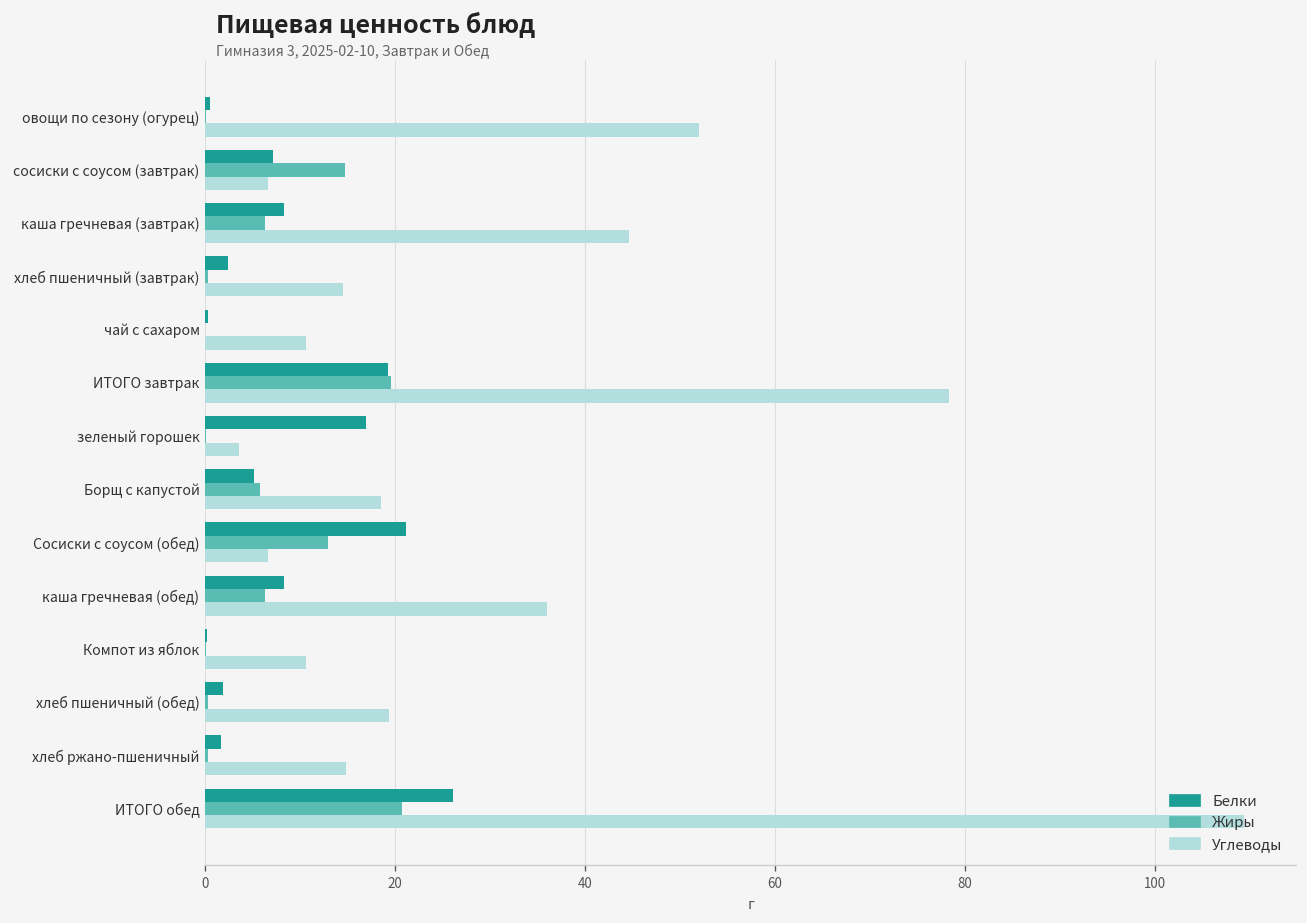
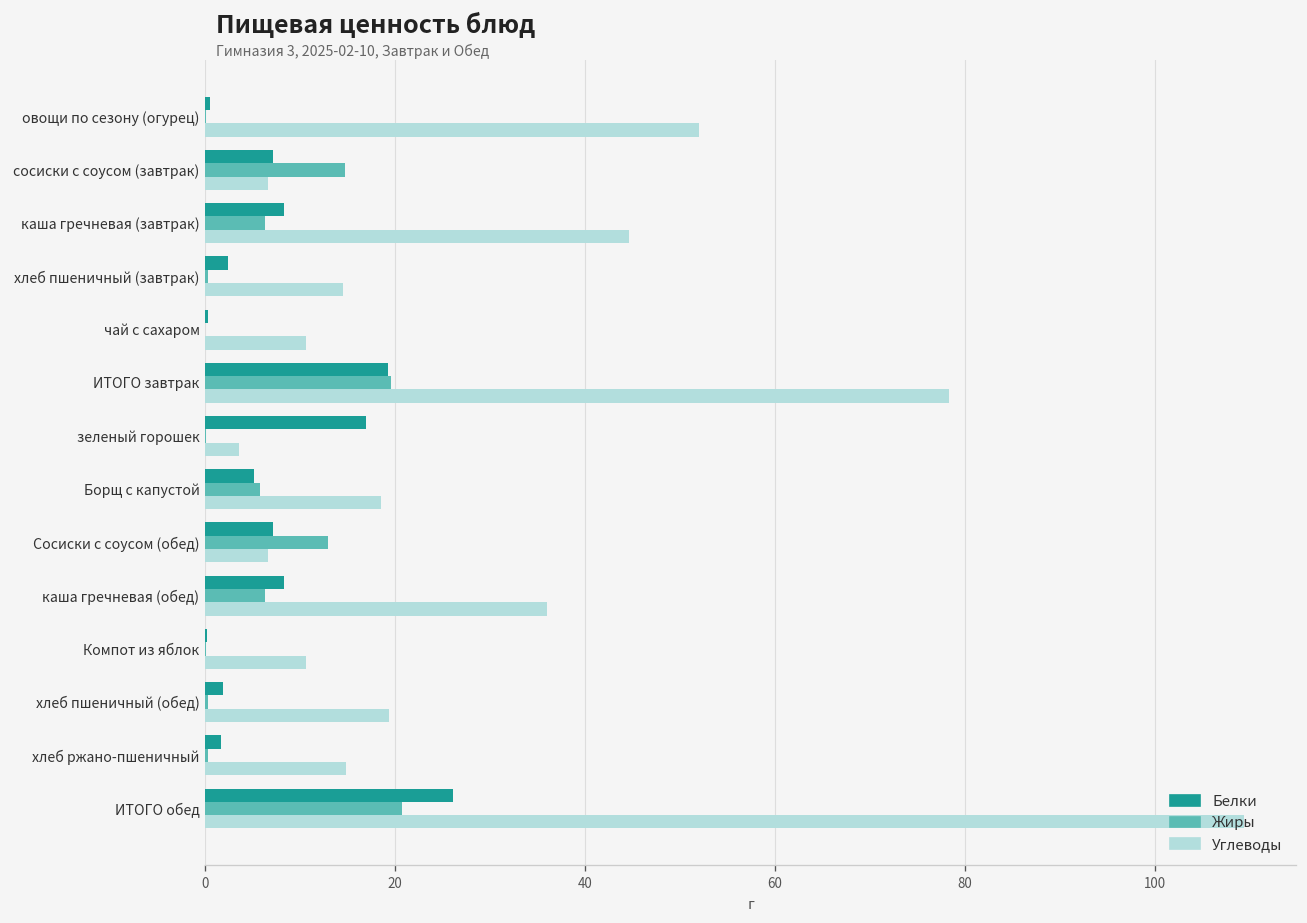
Белки, Сосиски с соусом (обед): 21 -> 7
